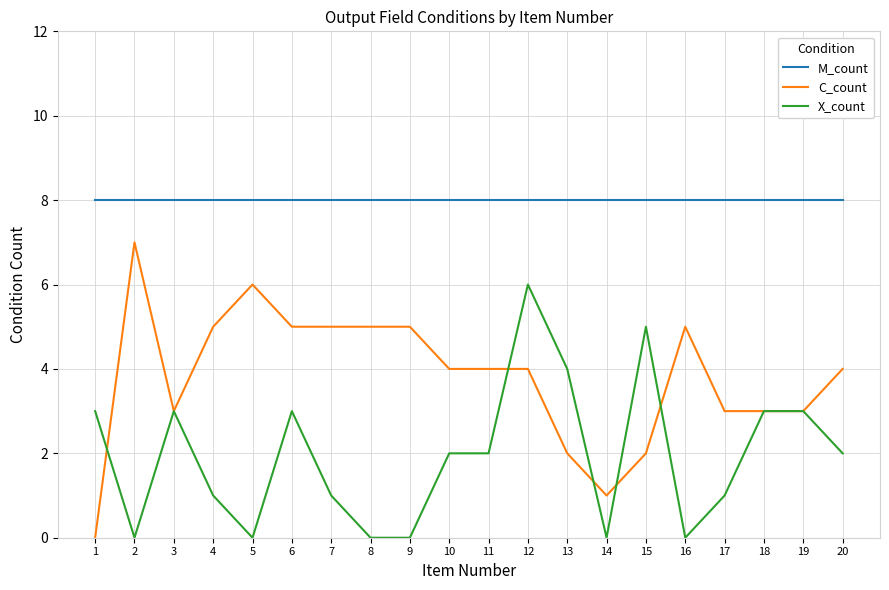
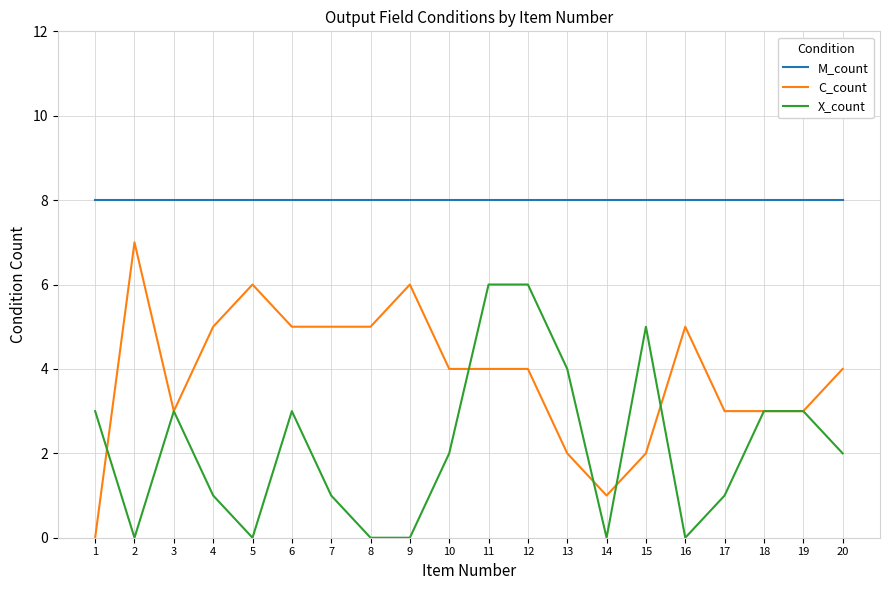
C_count, 9: 5 -> 6
X_count, 11: 2 -> 6
